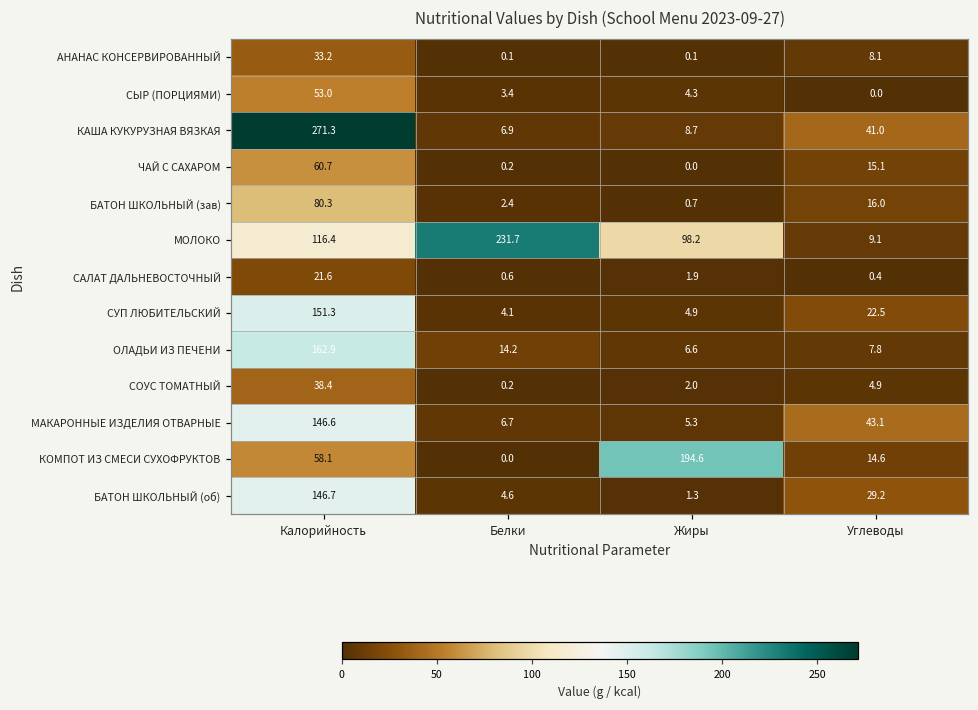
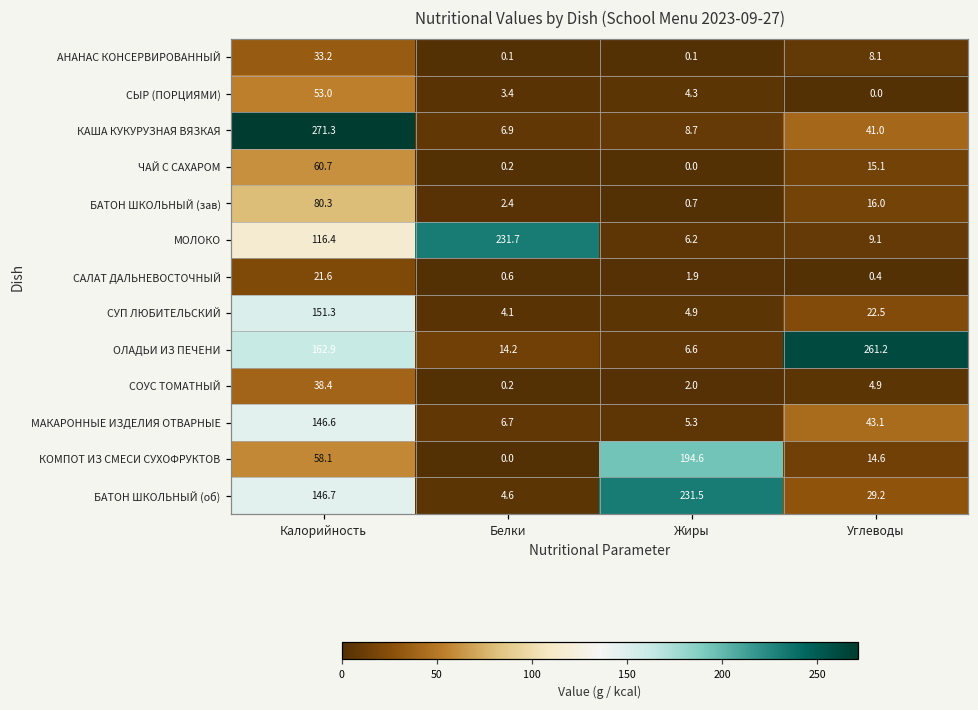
МОЛОКО, Жиры: 98.2 -> 6.2
ОЛАДЬИ ИЗ ПЕЧЕНИ, Углеводы: 7.8 -> 261.2
БАТОН ШКОЛЬНЫЙ (об), Жиры: 1.3 -> 231.5
